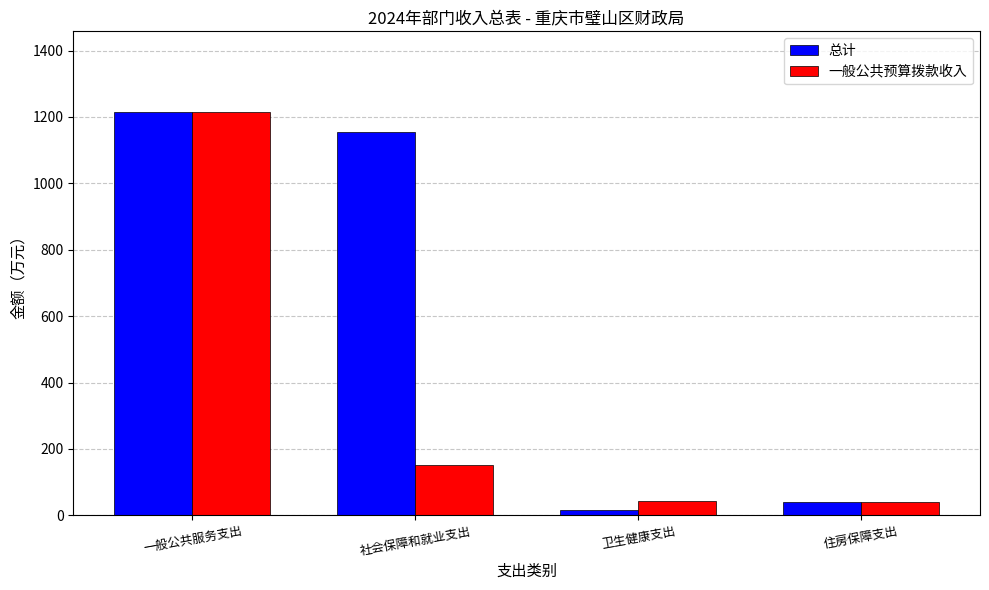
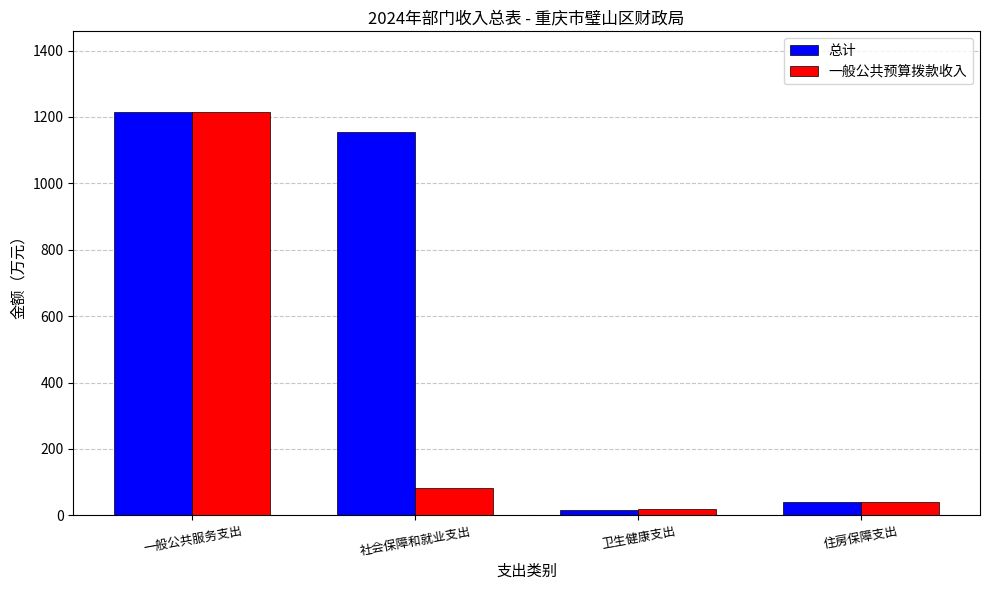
一般公共预算拨款收入, 社会保障和就业支出: 150 -> 80
一般公共预算拨款收入, 卫生健康支出: 40 -> 20
